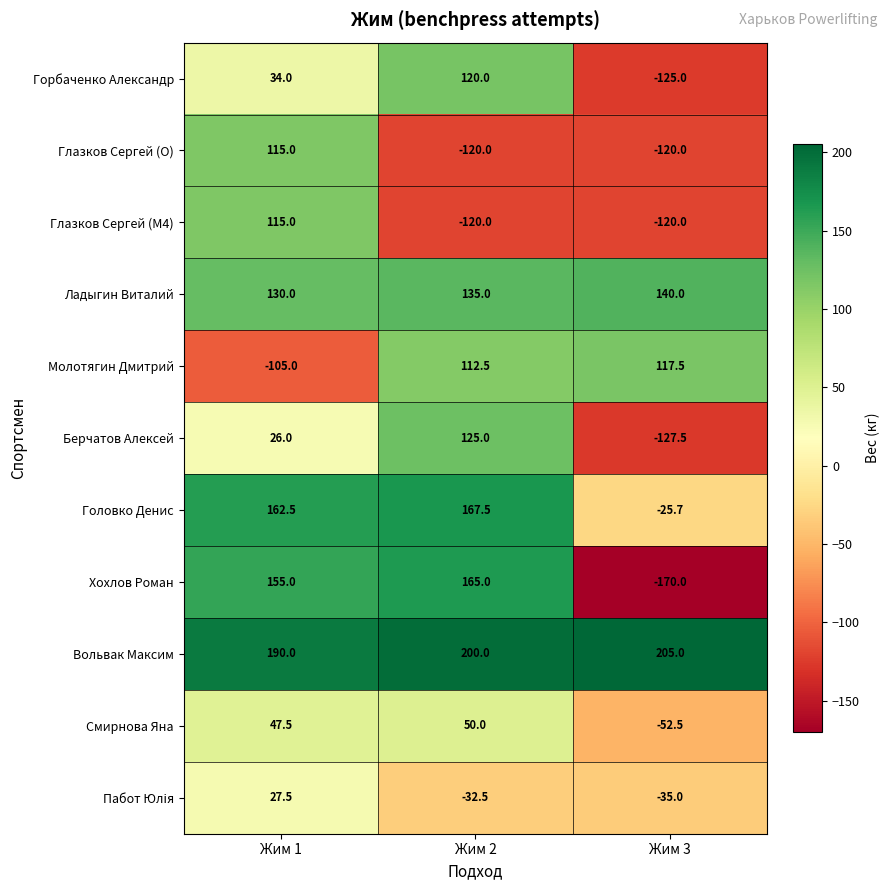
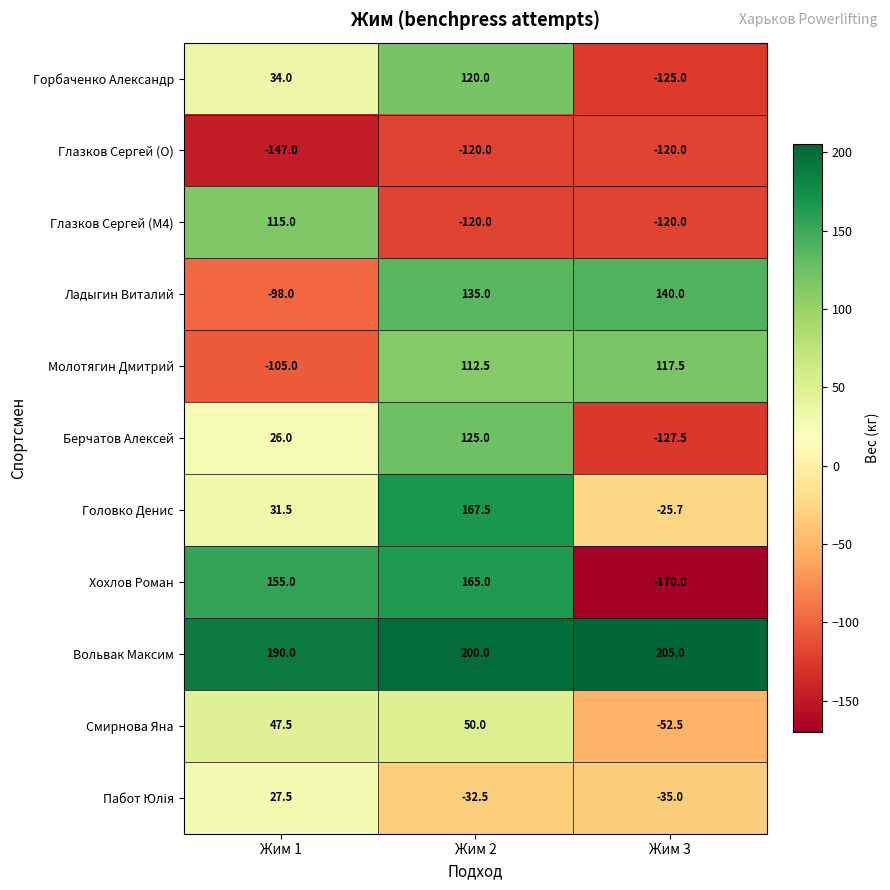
Глазков Сергей (O), Жим 1: 115.0 -> -147.0
Ладыгин Виталий, Жим 1: 130.0 -> -98.0
Головко Денис, Жим 1: 162.5 -> 31.5
